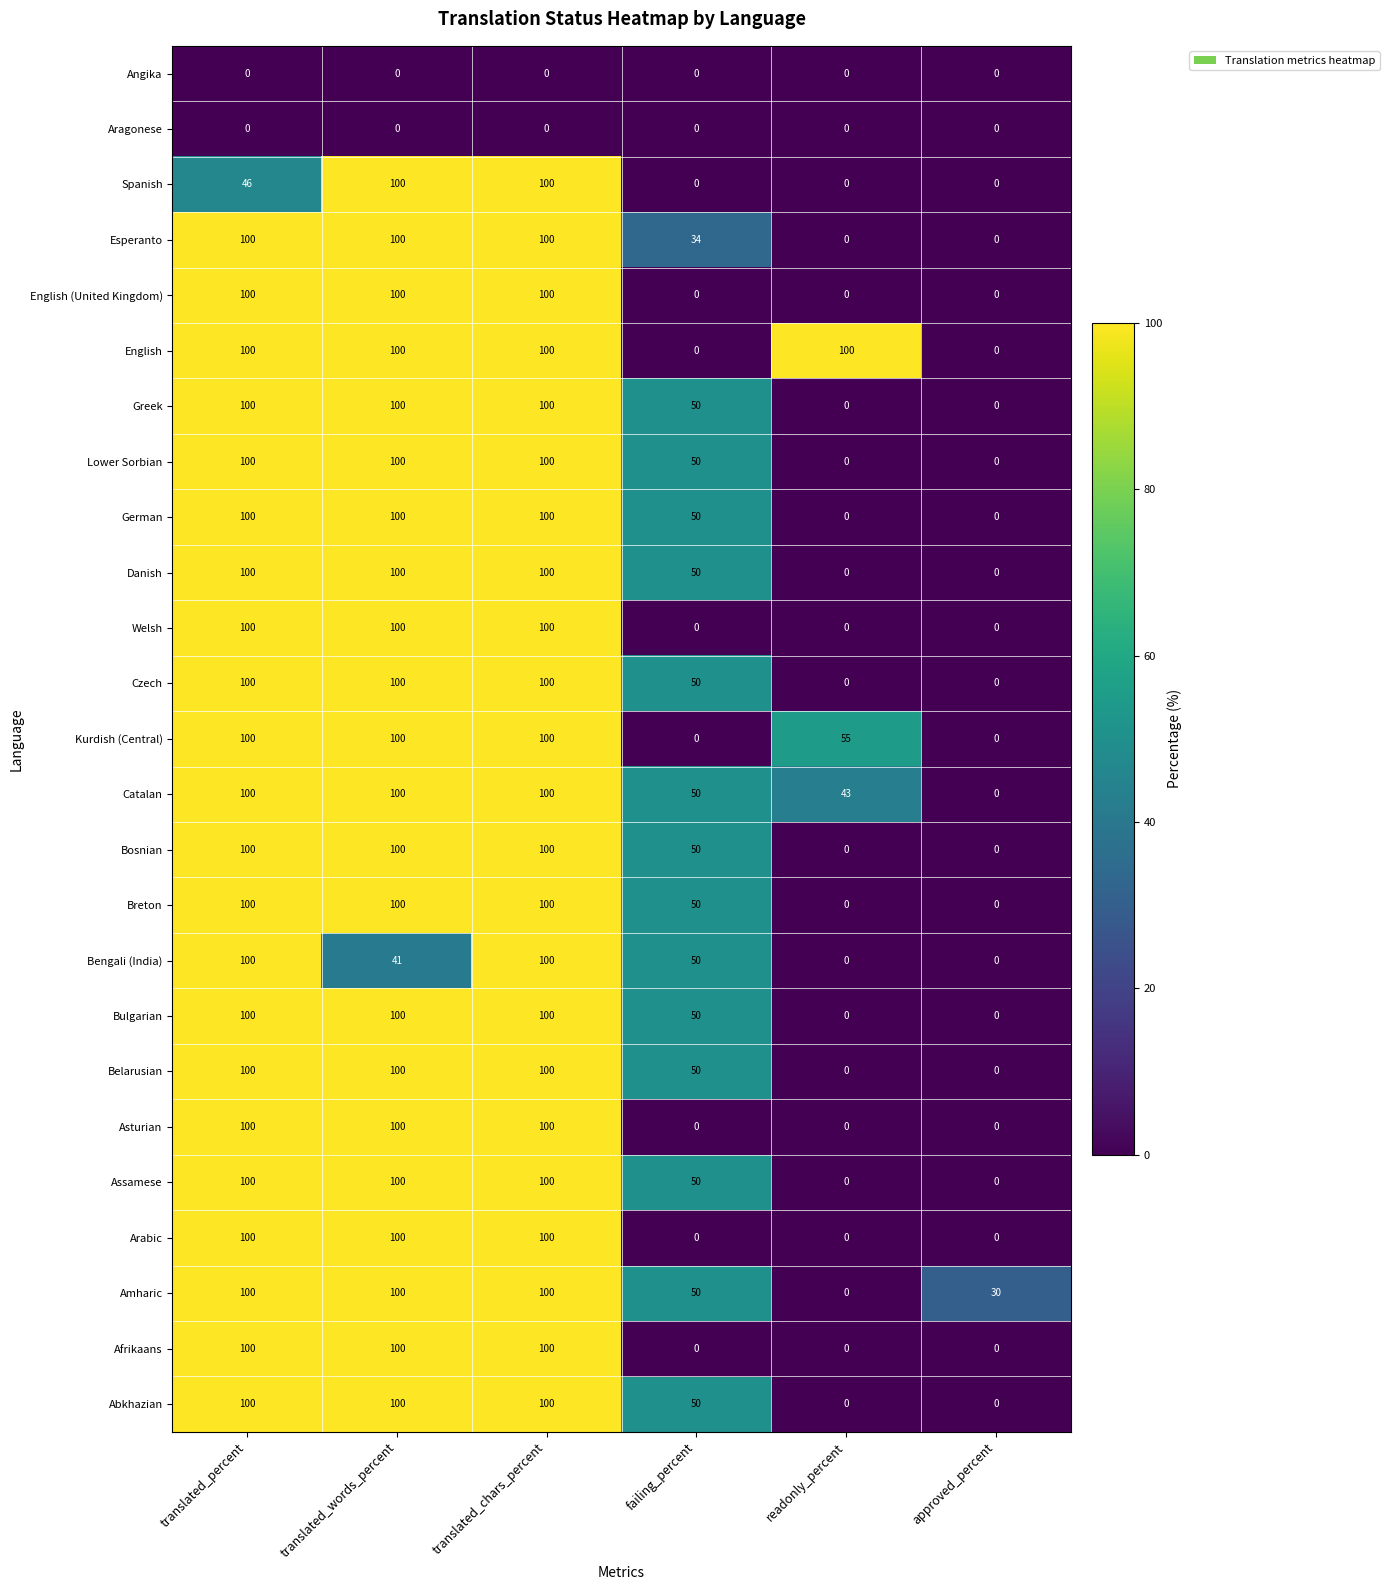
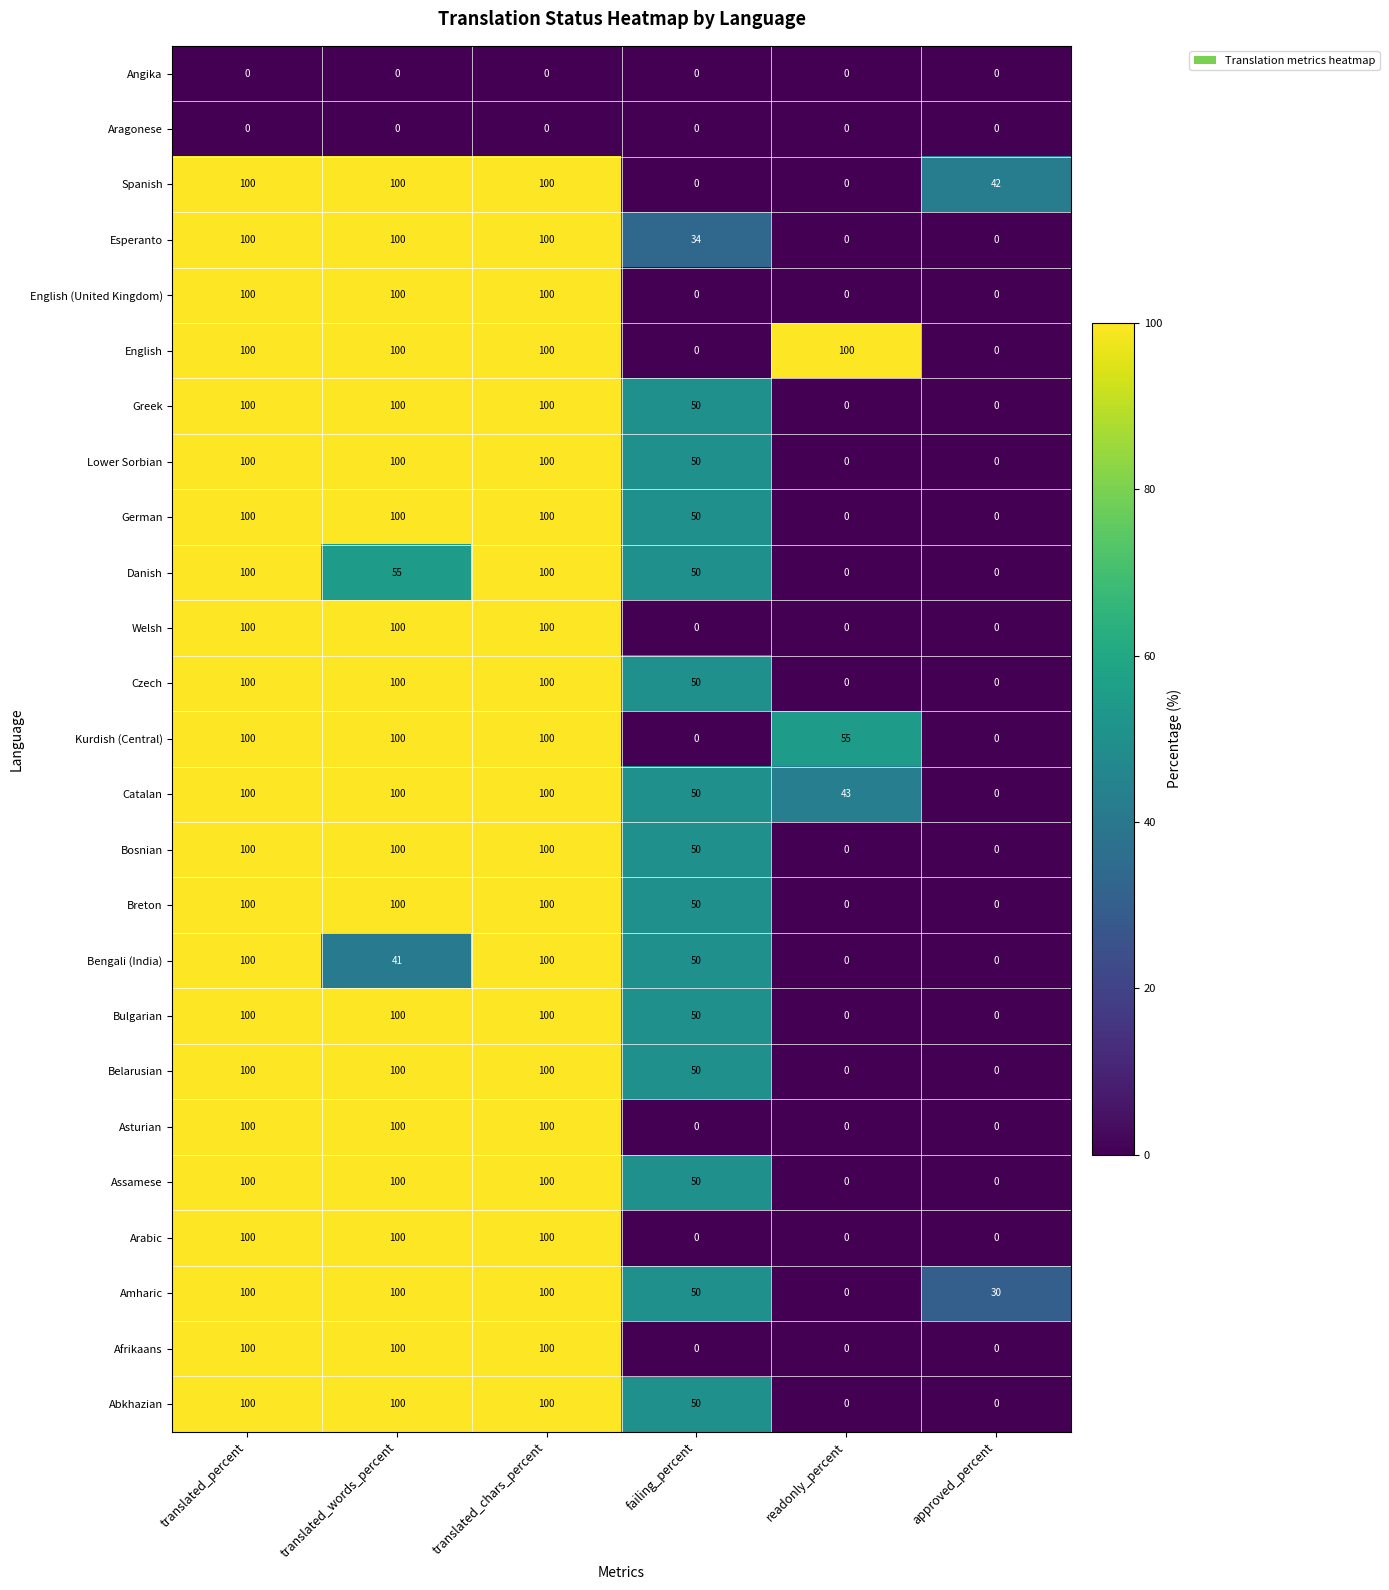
Spanish, translated_percent: 46 -> 100
Spanish, approved_percent: 0 -> 42
Danish, translated_words_percent: 100 -> 55
